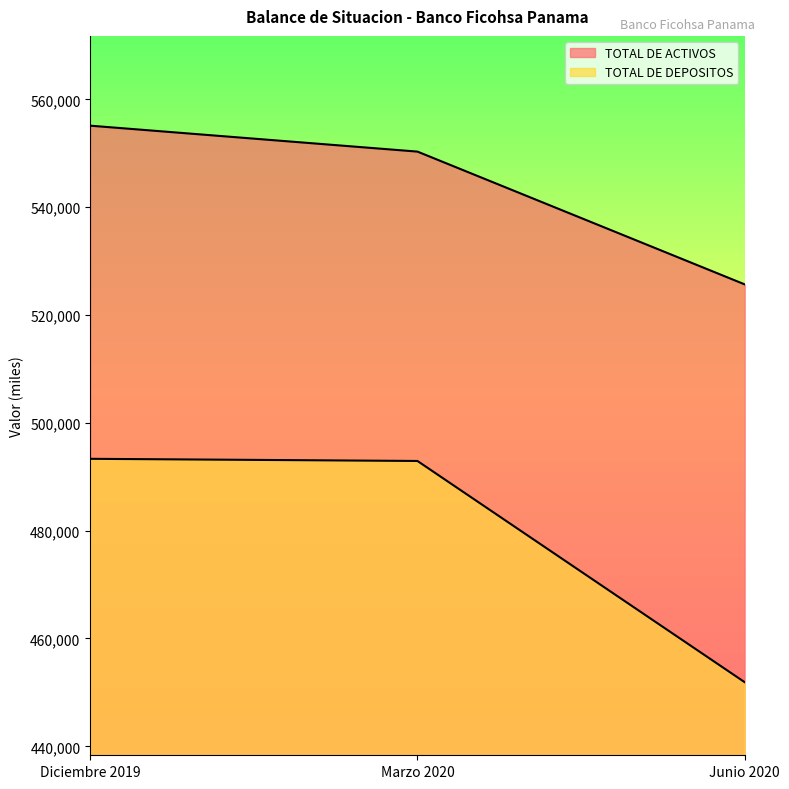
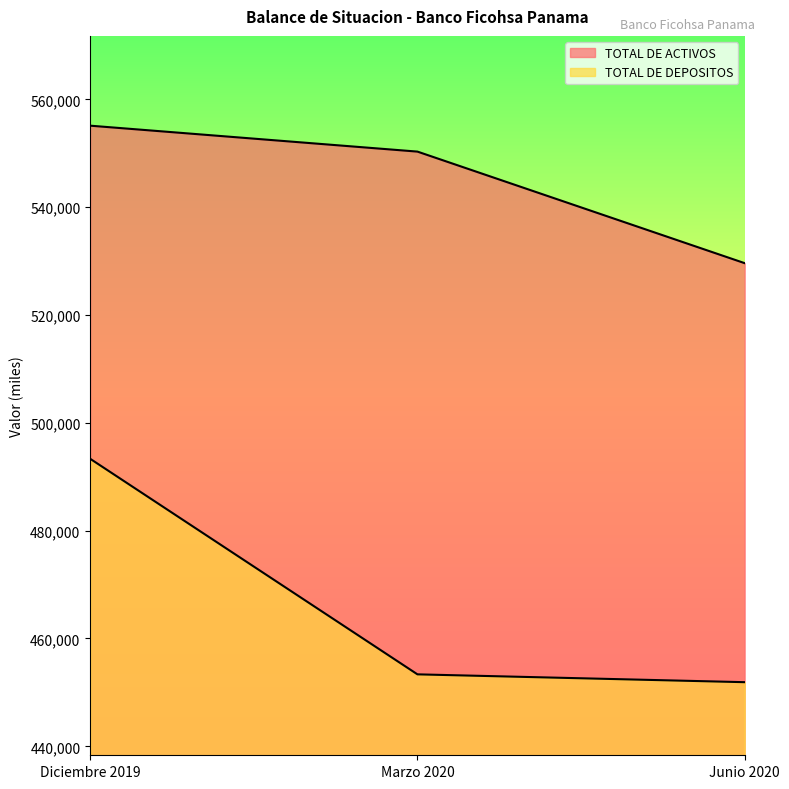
TOTAL DE DEPOSITOS, Marzo 2020: 493,000 -> 453,000
TOTAL DE ACTIVOS, Junio 2020: 526,000 -> 530,000
